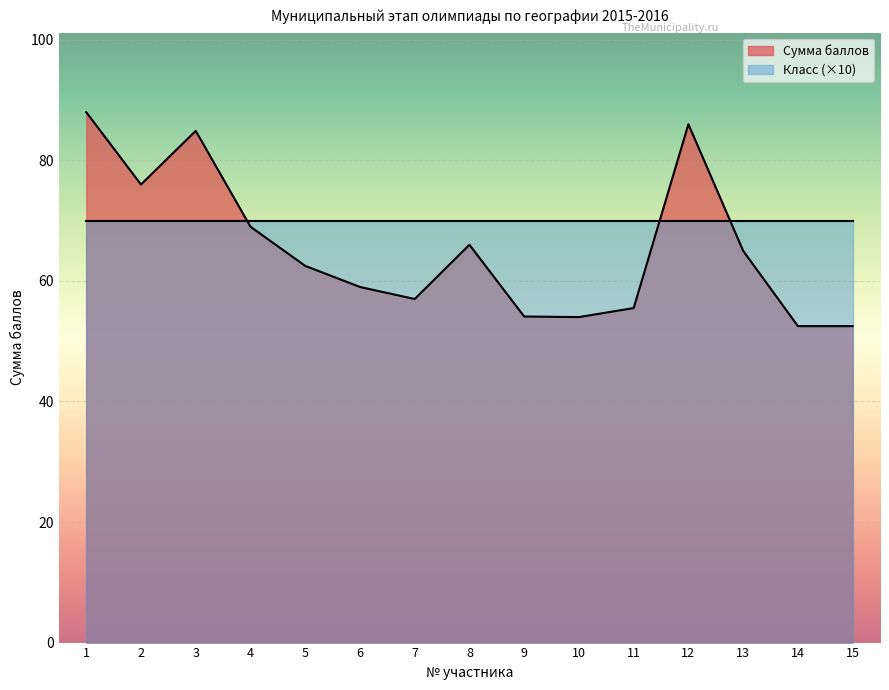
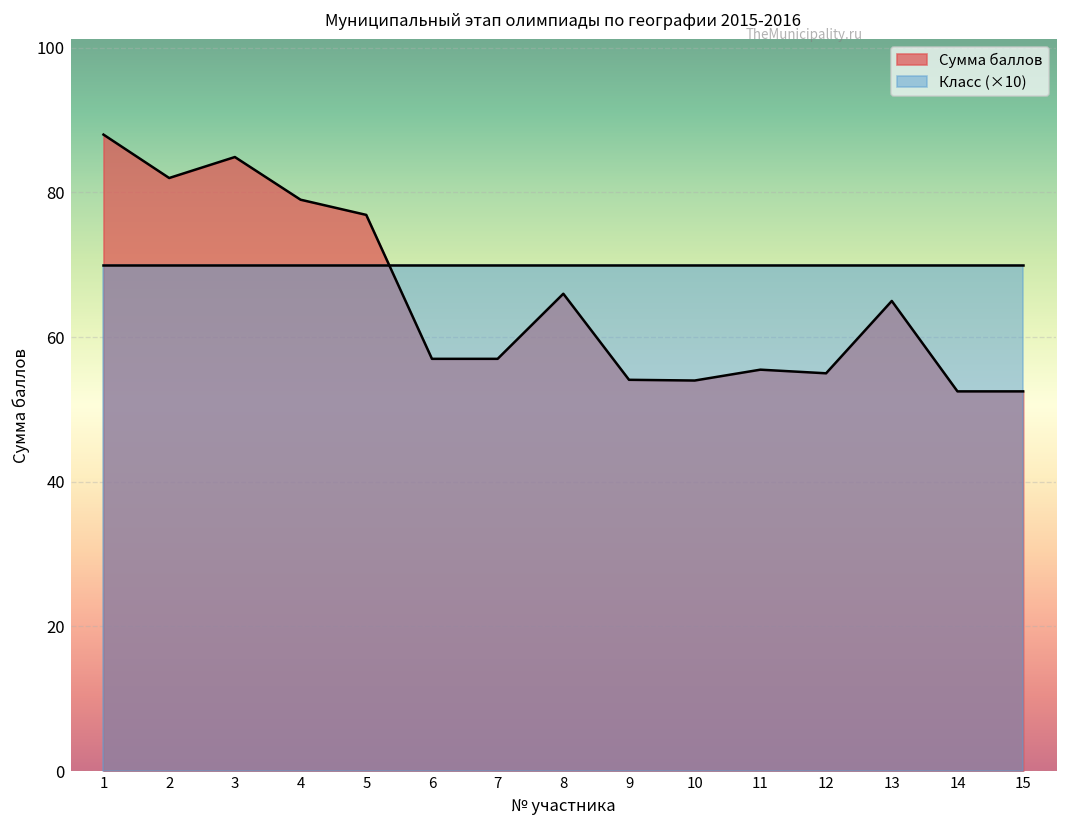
Сумма баллов, 2: 76 -> 82
Сумма баллов, 4: 69 -> 79
Сумма баллов, 5: 63 -> 77
Сумма баллов, 6: 59 -> 57
Сумма баллов, 12: 86 -> 55
